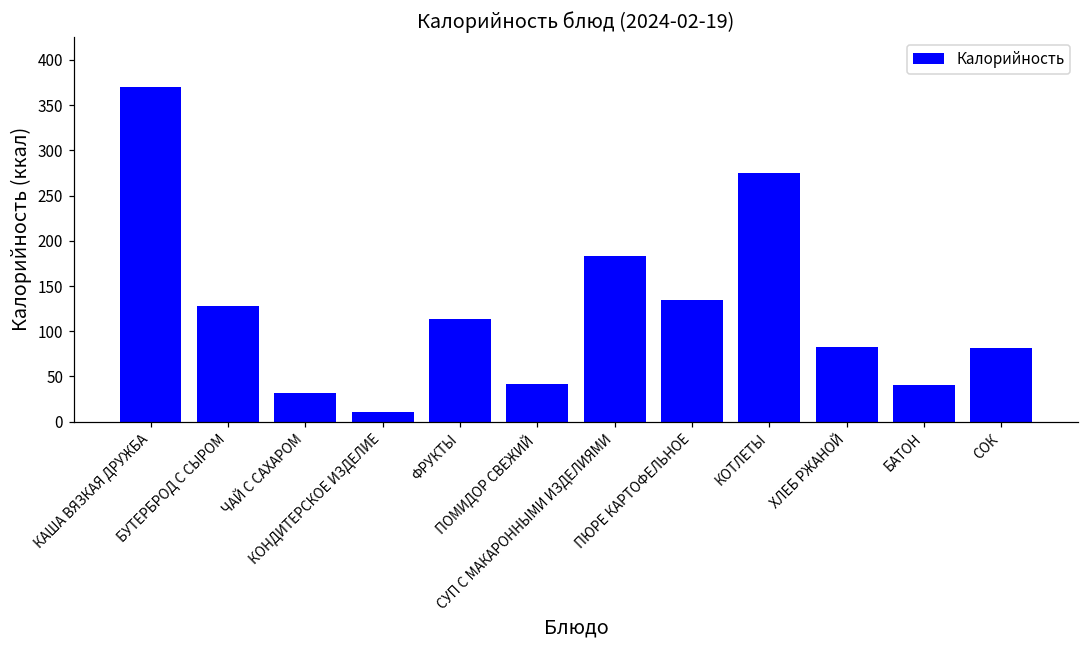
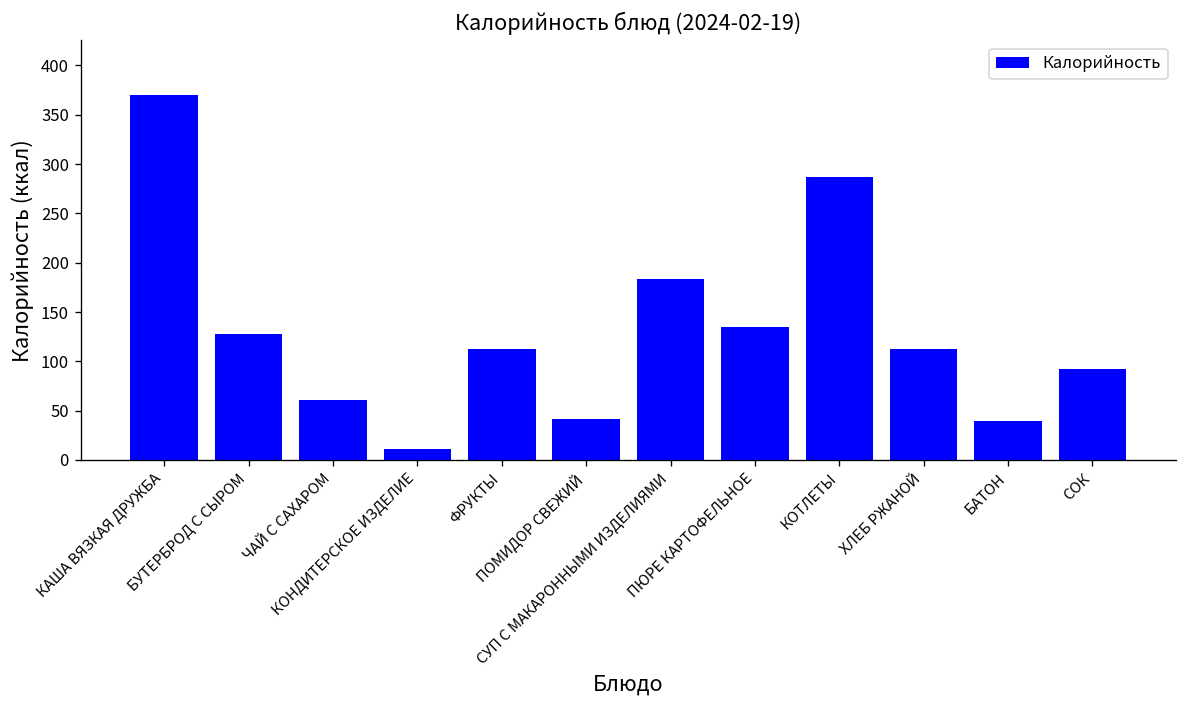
ЧАЙ С САХАРОМ: 30 -> 60
КОТЛЕТЫ: 280 -> 290
ХЛЕБ РЖАНОЙ: 80 -> 110
СОК: 80 -> 90
